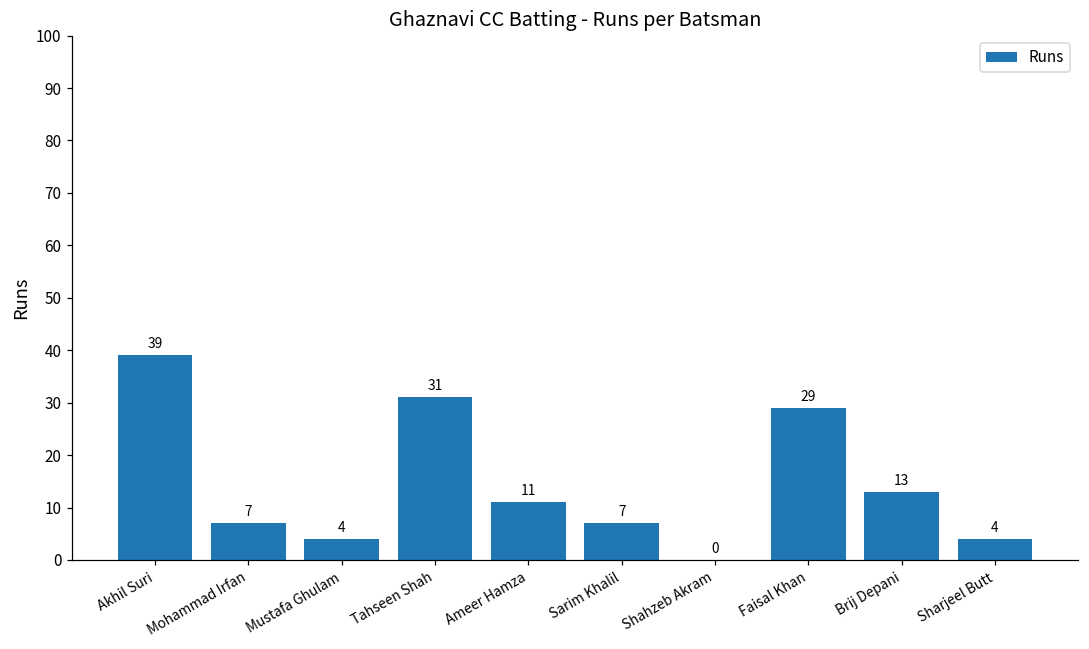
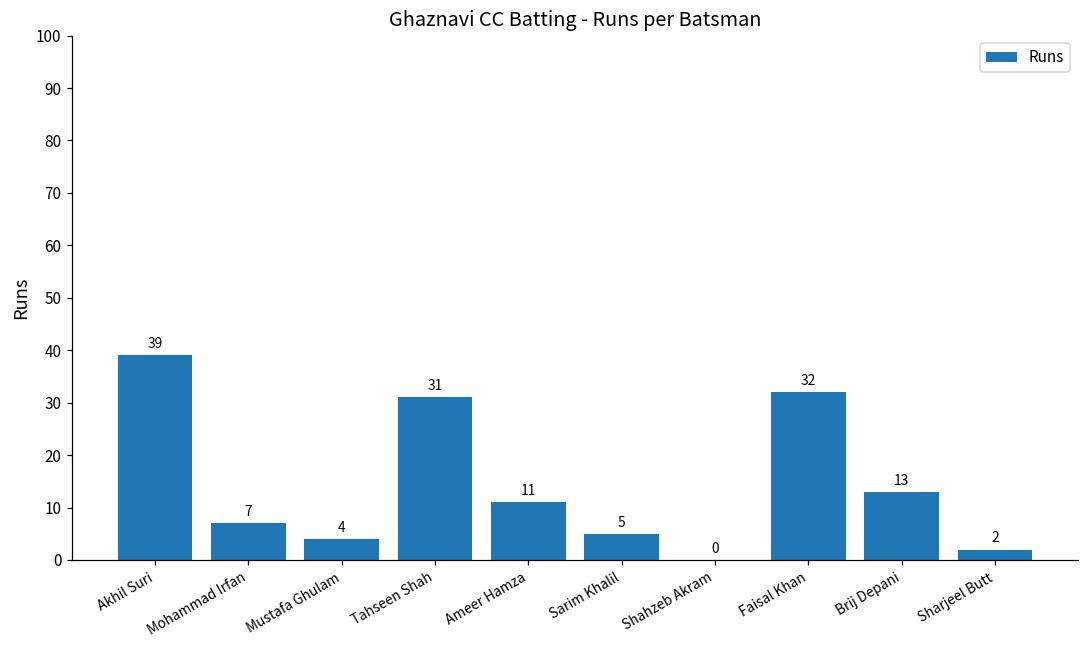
Sarim Khalil: 7 -> 5
Faisal Khan: 29 -> 32
Sharjeel Butt: 4 -> 2
